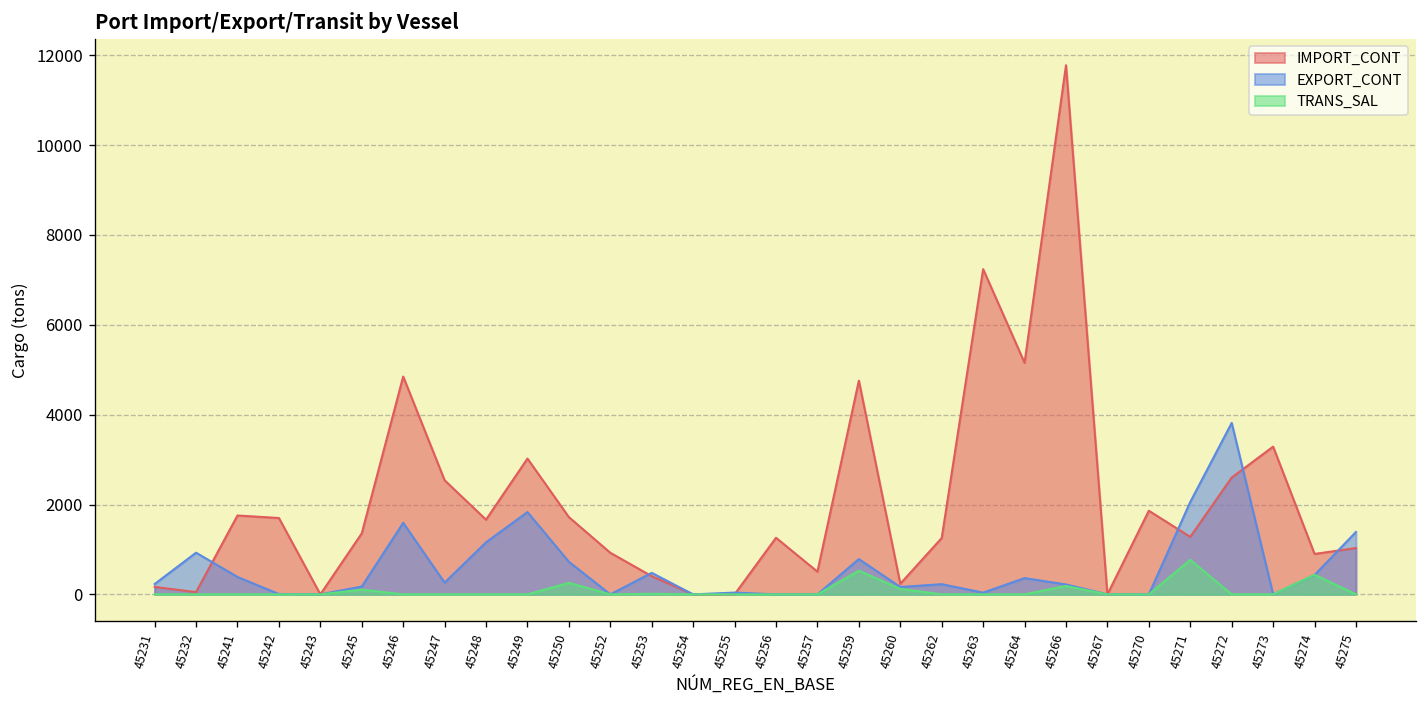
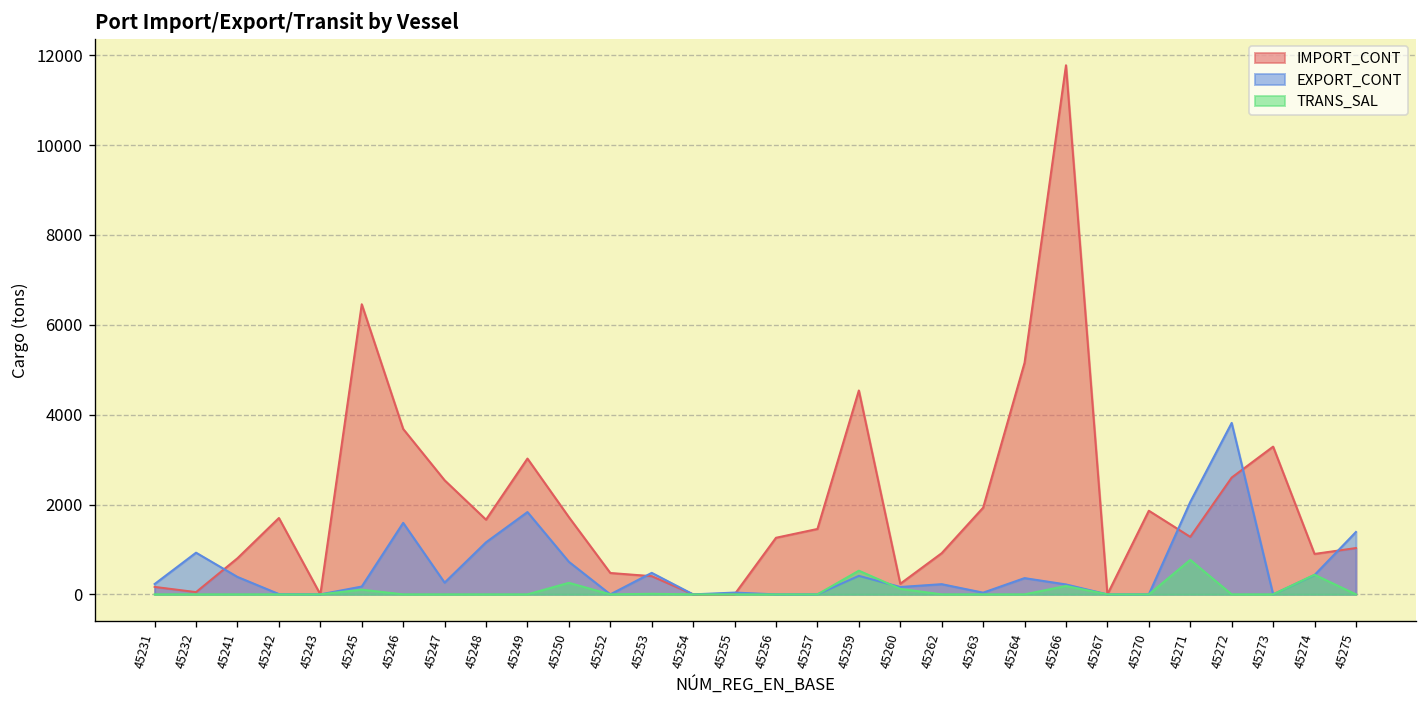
IMPORT_CONT, 45241: 1800 -> 800
IMPORT_CONT, 45245: 1400 -> 6500
IMPORT_CONT, 45246: 4800 -> 3700
IMPORT_CONT, 45252: 900 -> 500
IMPORT_CONT, 45257: 500 -> 1500
IMPORT_CONT, 45259: 4800 -> 4500
EXPORT_CONT, 45259: 800 -> 400
IMPORT_CONT, 45262: 1300 -> 900
IMPORT_CONT, 45263: 7200 -> 1900
